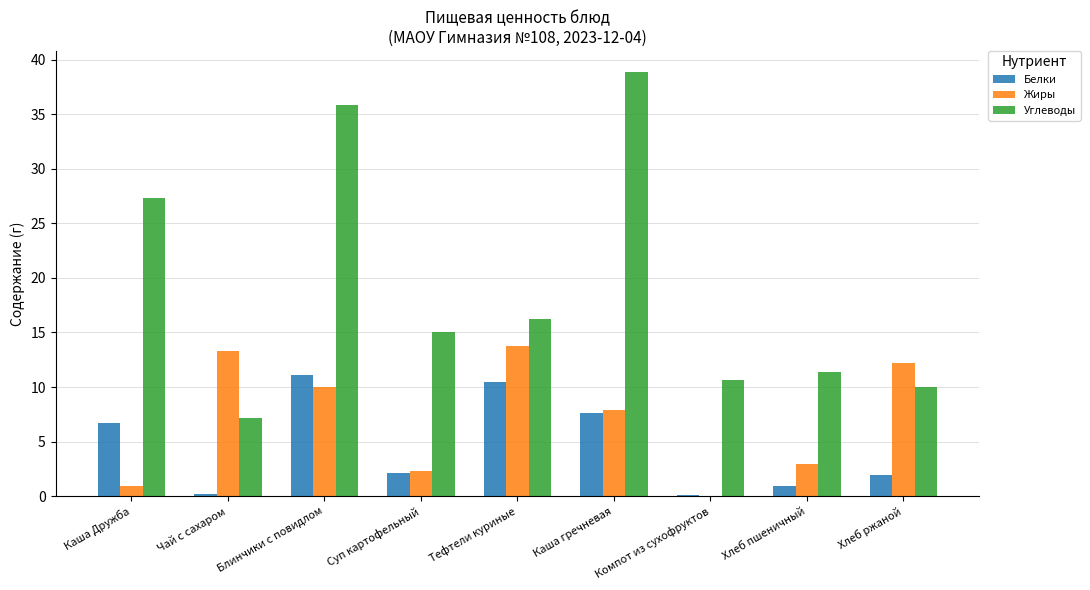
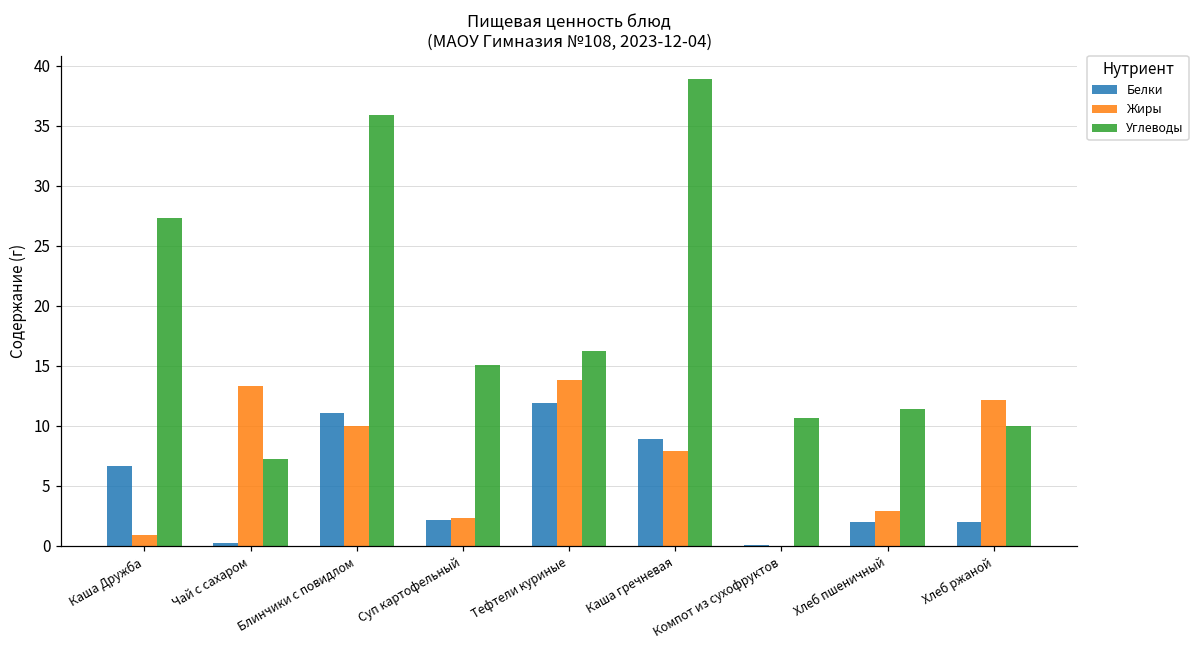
Белки, Тефтели куриные: 10.5 -> 11.9
Белки, Каша гречневая: 7.6 -> 8.9
Белки, Хлеб пшеничный: 0.9 -> 2.0
